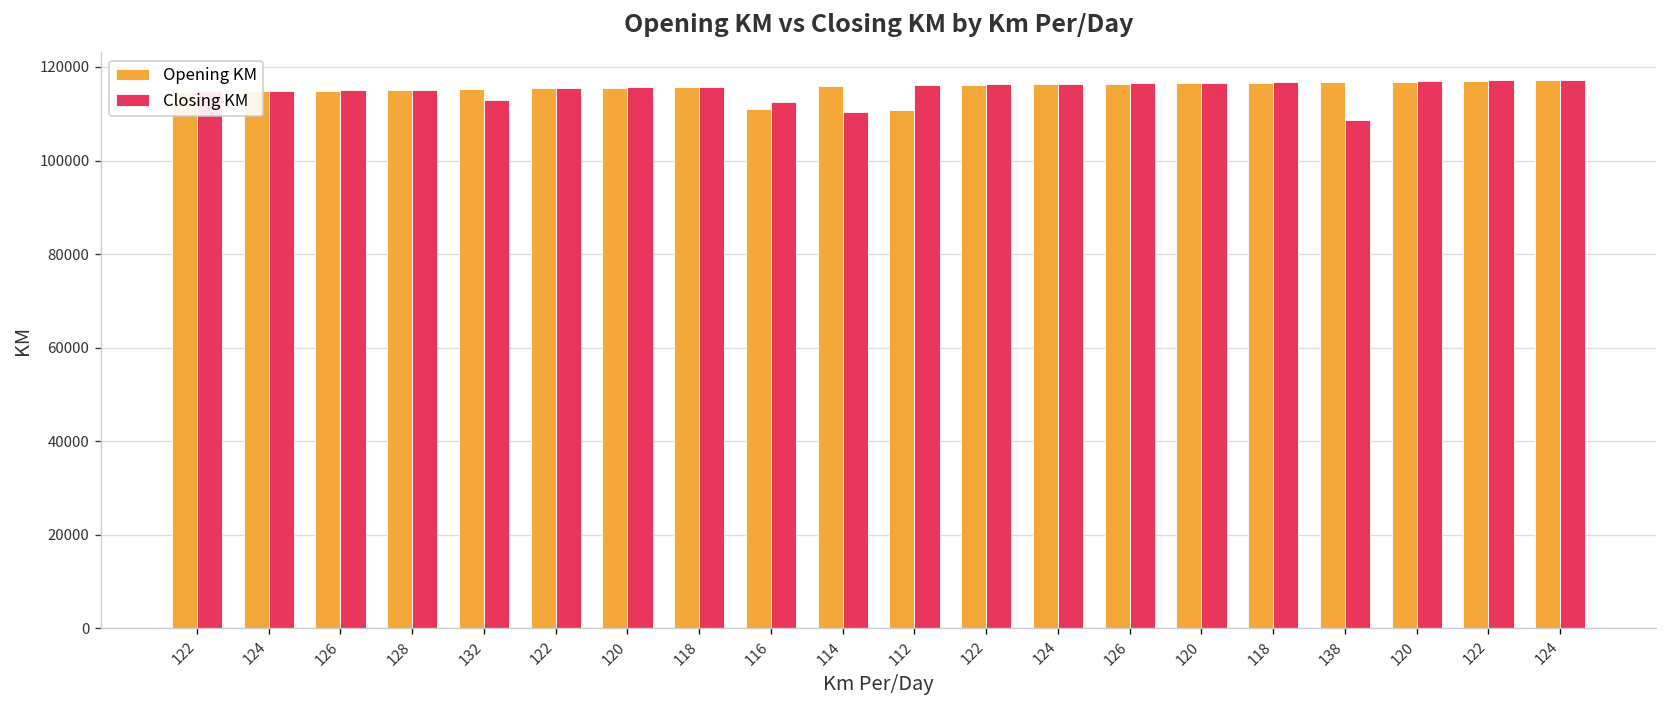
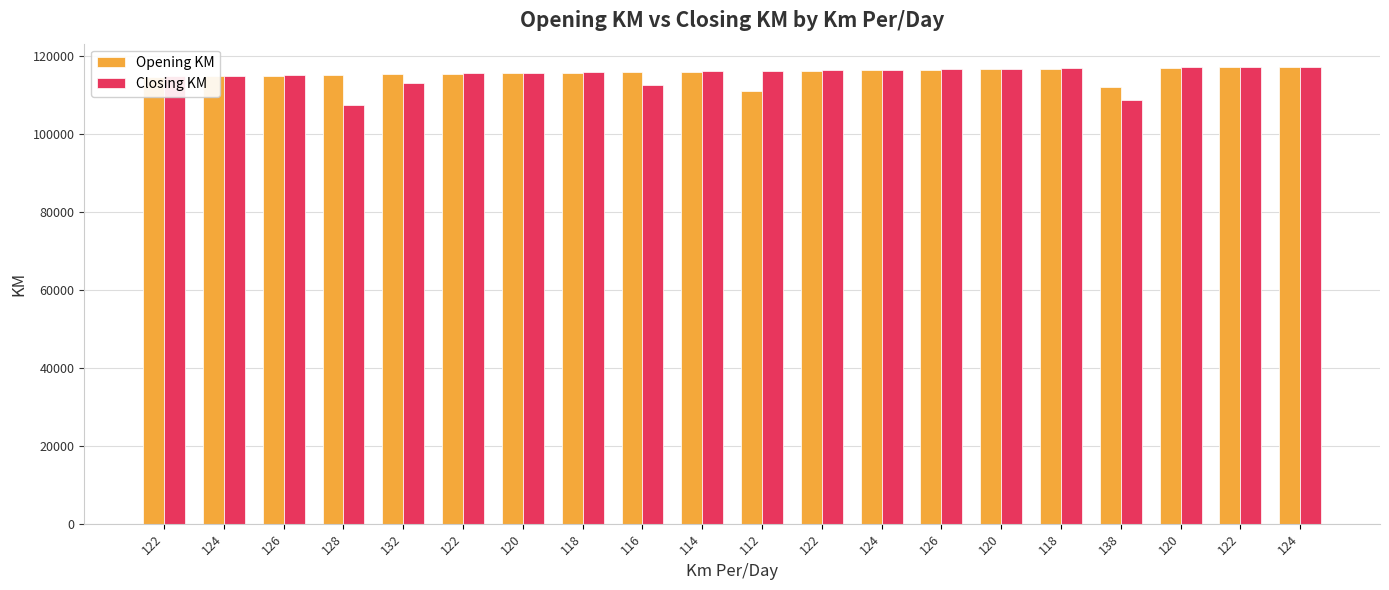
Closing KM, 128: 115000 -> 107000
Opening KM, 116: 111000 -> 116000
Closing KM, 114: 110000 -> 116000
Opening KM, 138: 117000 -> 112000
